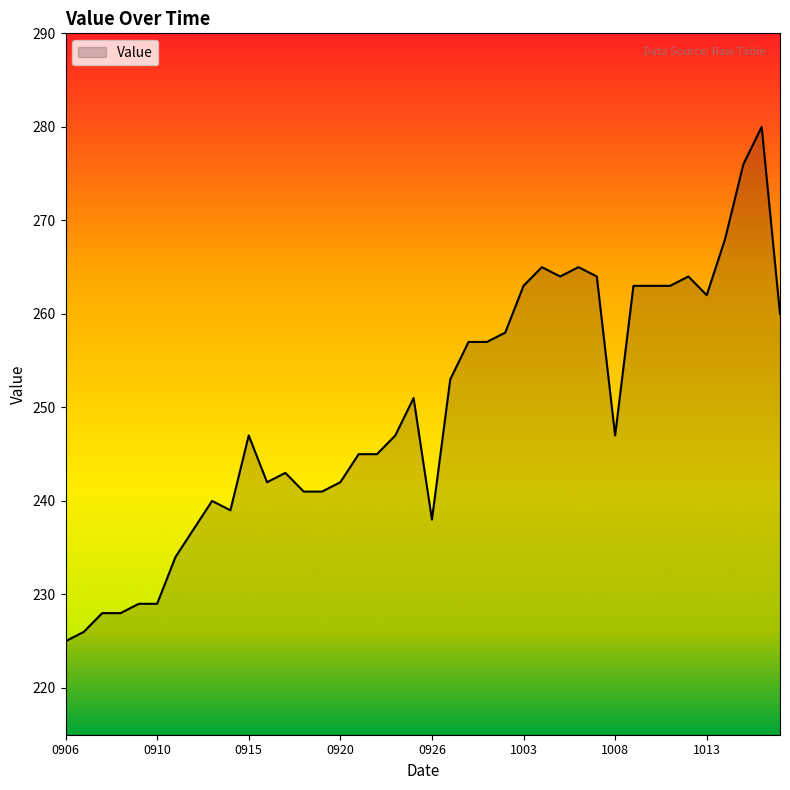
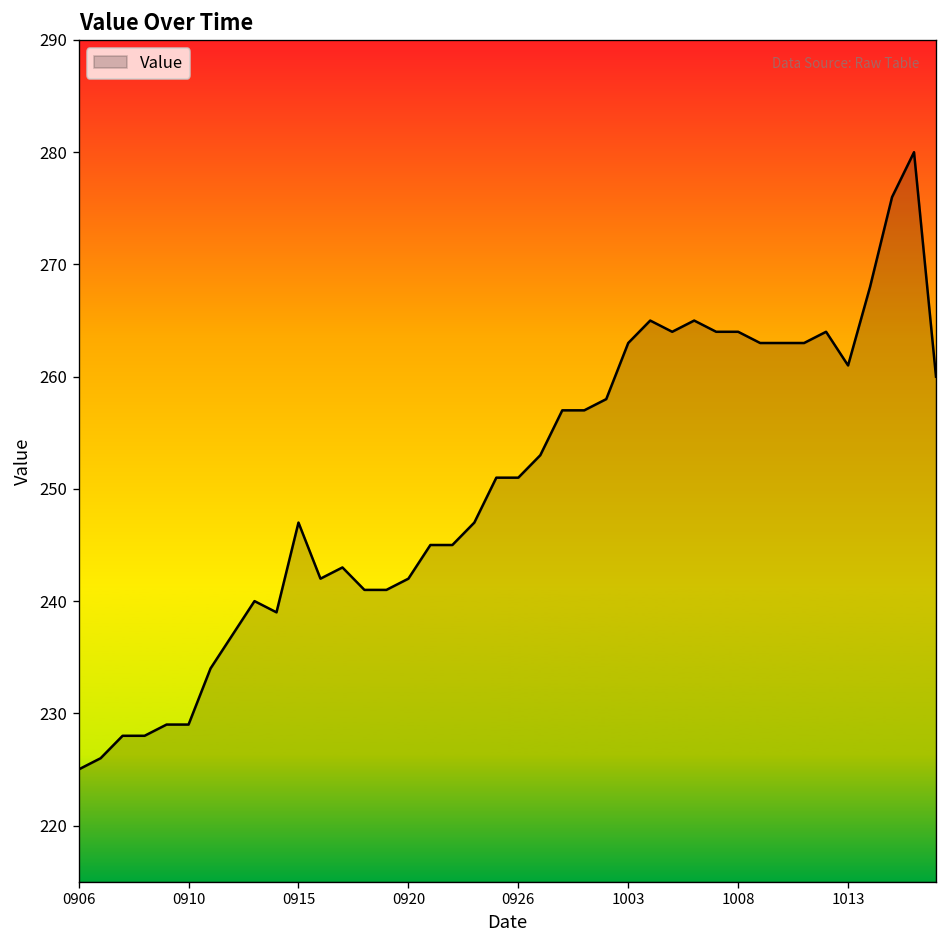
0926: 238 -> 251
1008: 247 -> 264
1013: 262 -> 261
